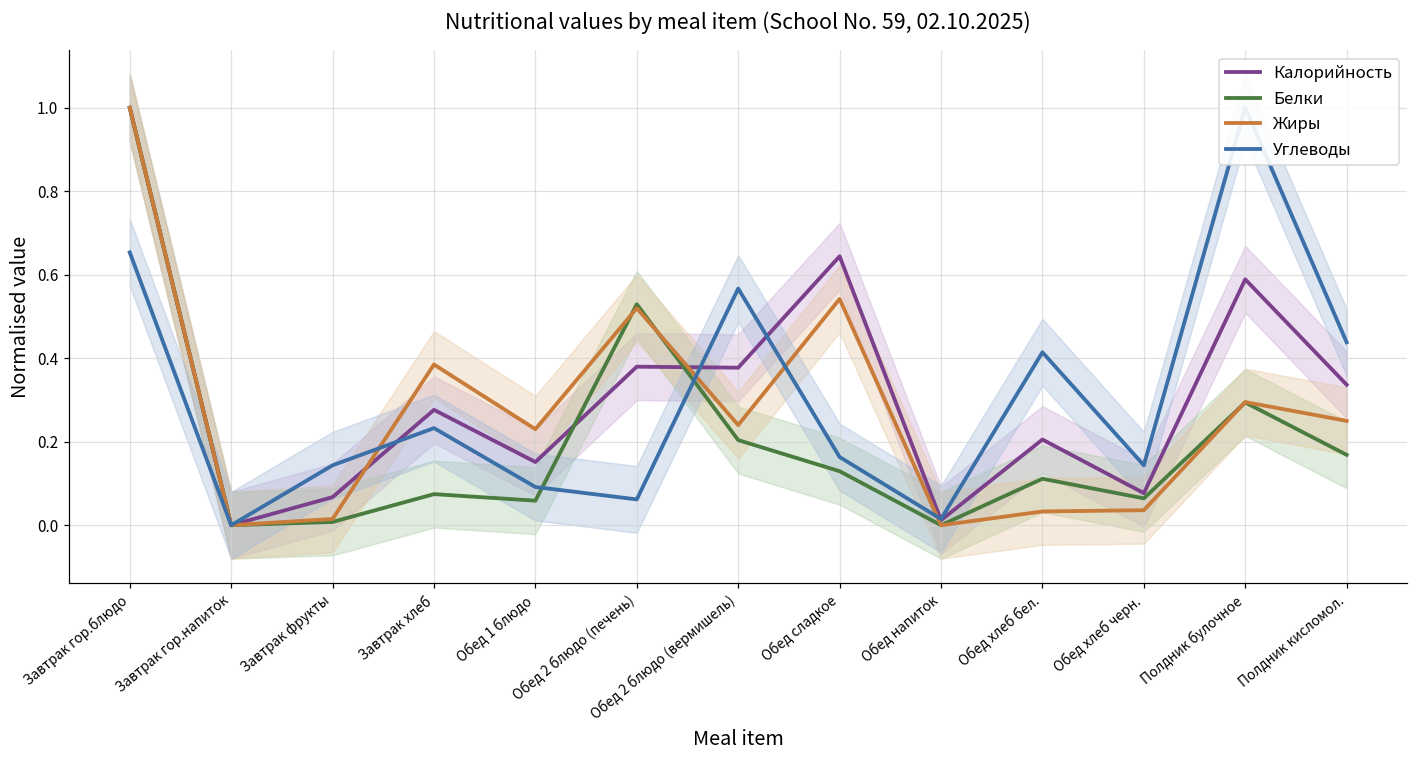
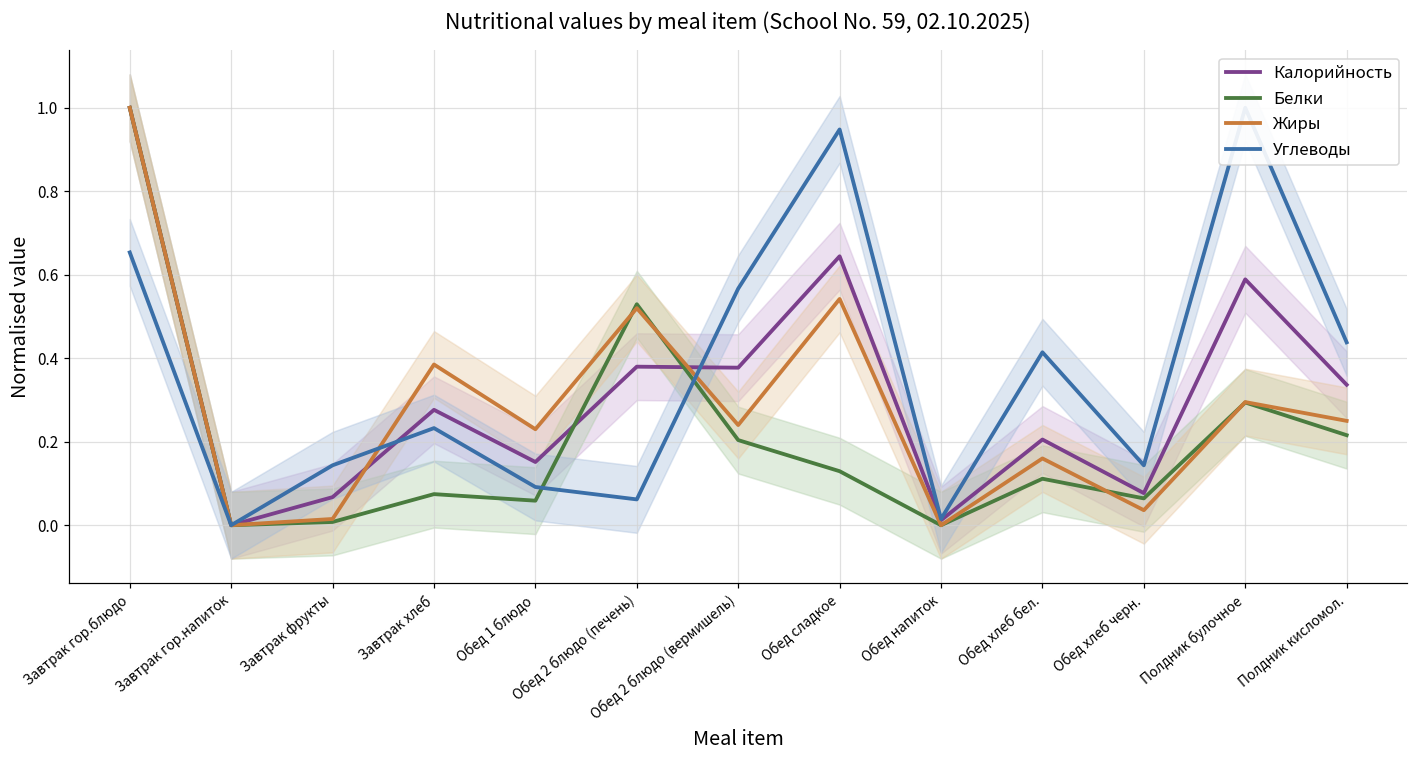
Углеводы, Обед сладкое: 0.16 -> 0.95
Жиры, Обед хлеб бел.: 0.03 -> 0.16
Белки, Полдник кисломол.: 0.17 -> 0.22
